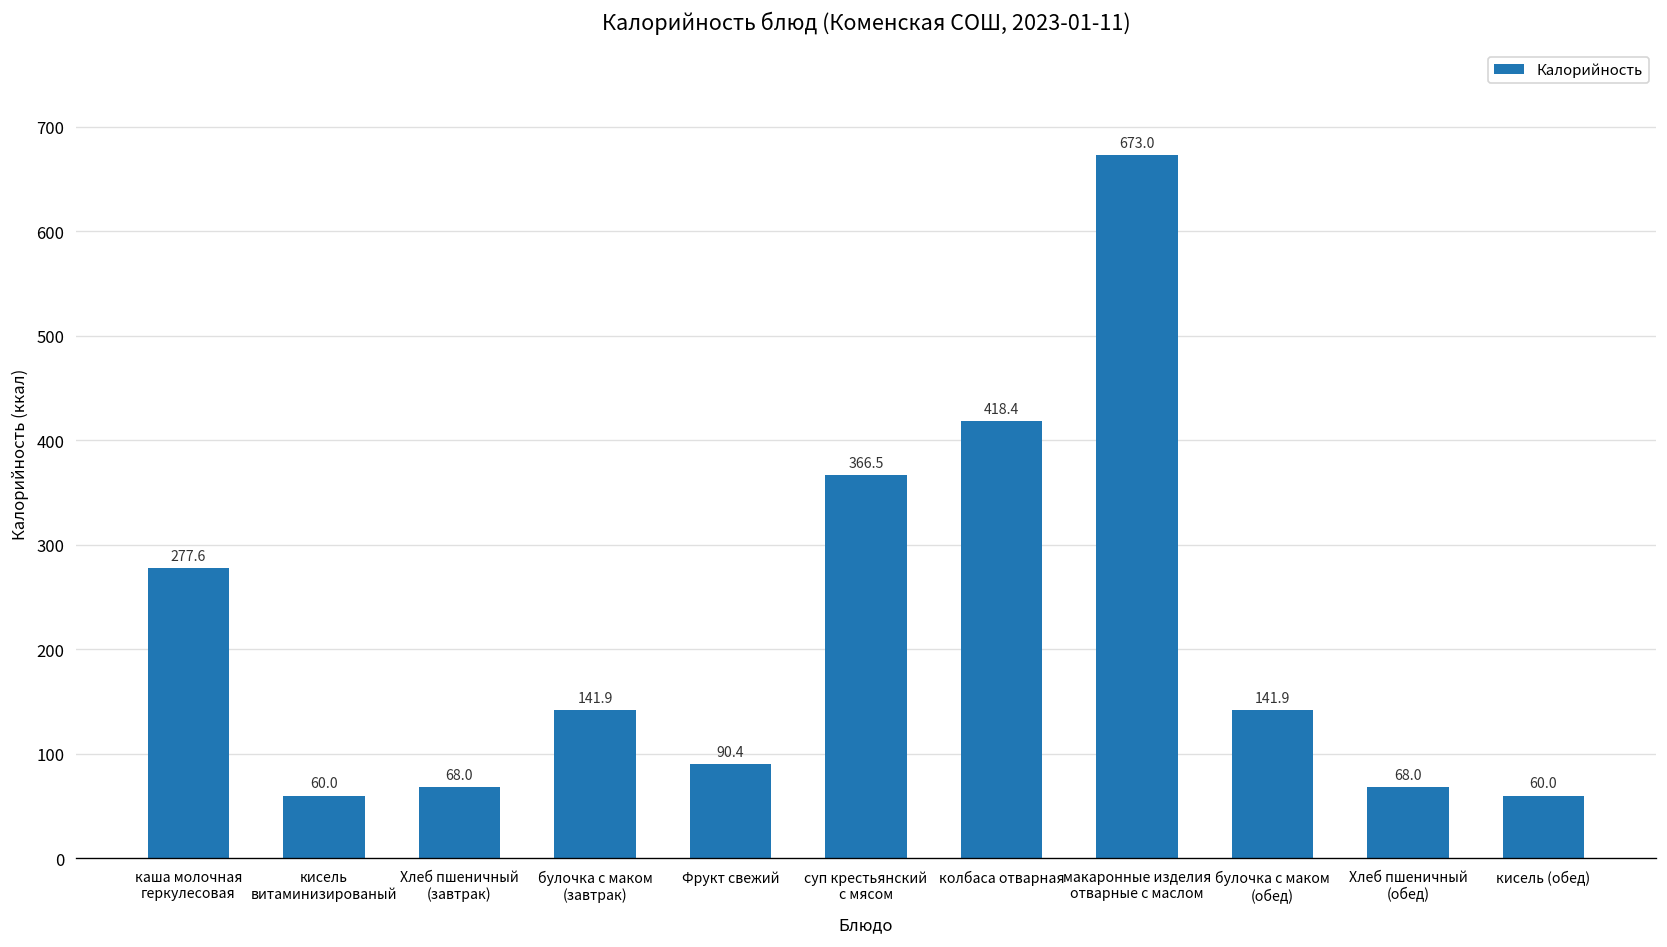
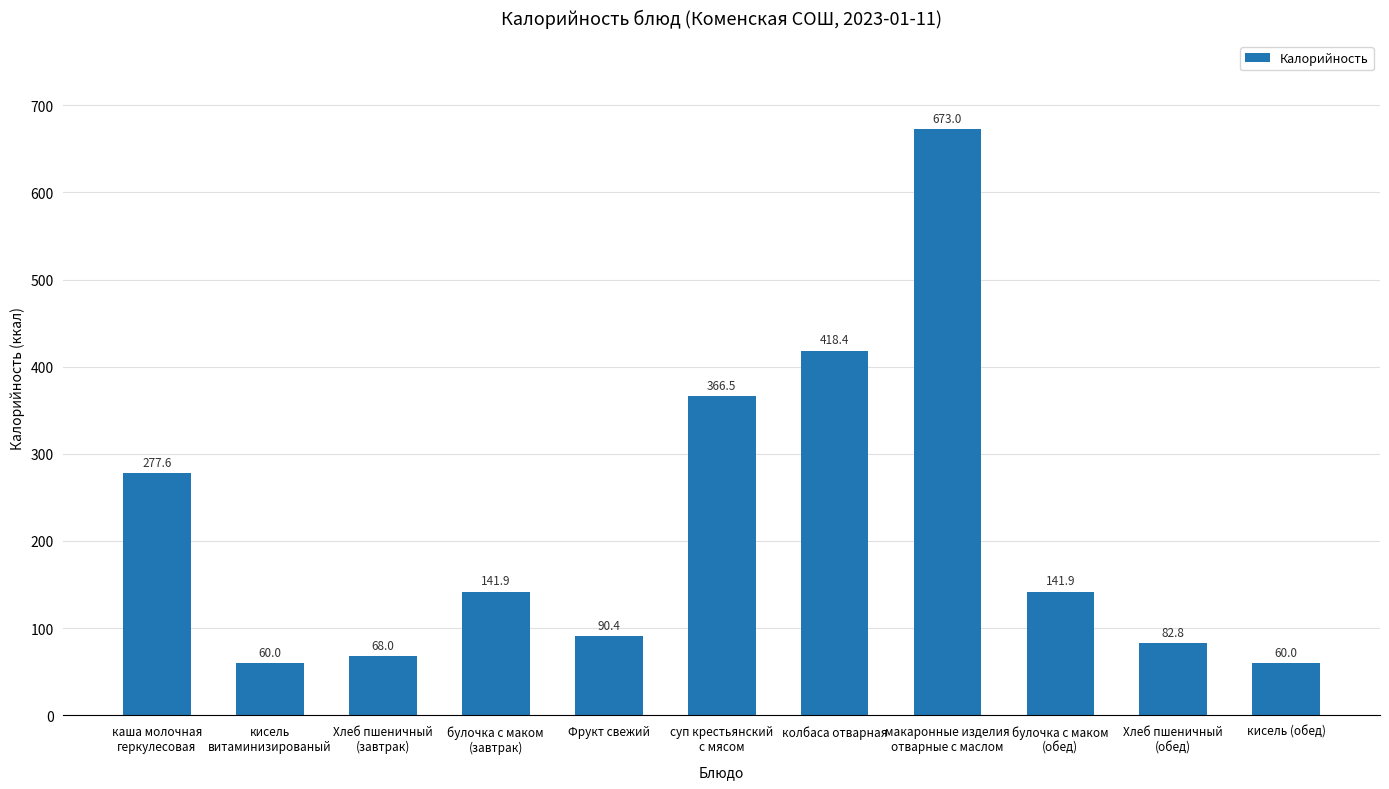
Хлеб пшеничный (обед): 68.0 -> 82.8
